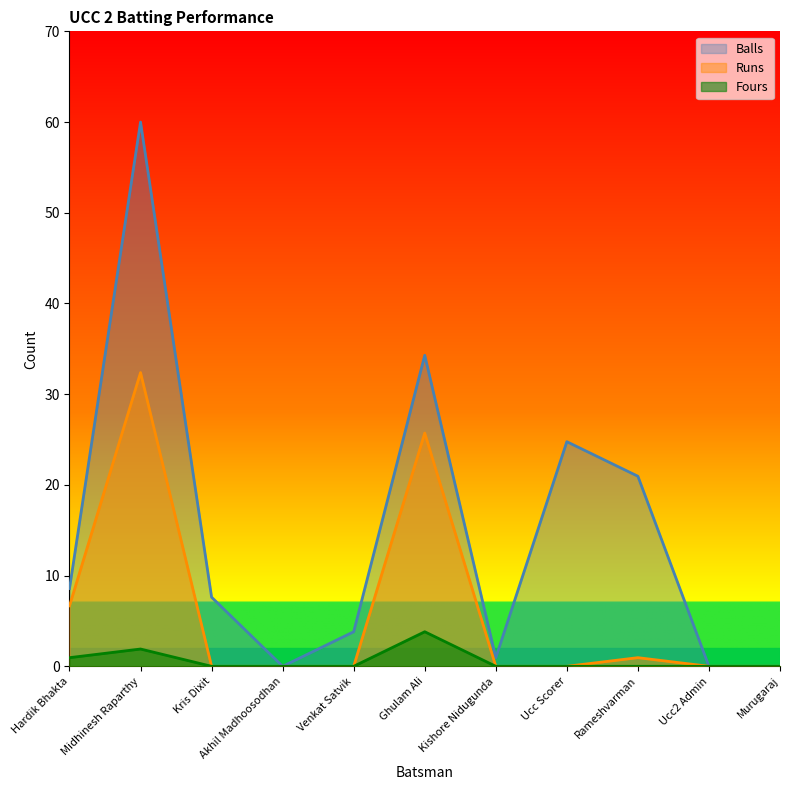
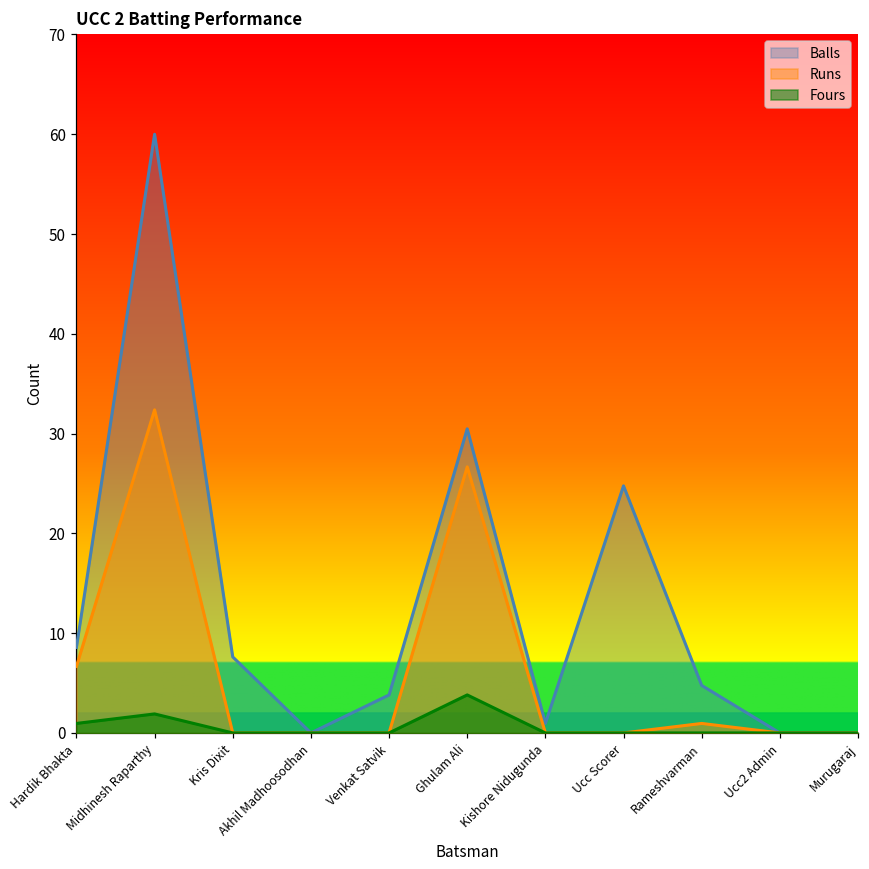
Balls, Ghulam Ali: 34 -> 30
Runs, Ghulam Ali: 26 -> 27
Balls, Rameshvarman: 21 -> 5
